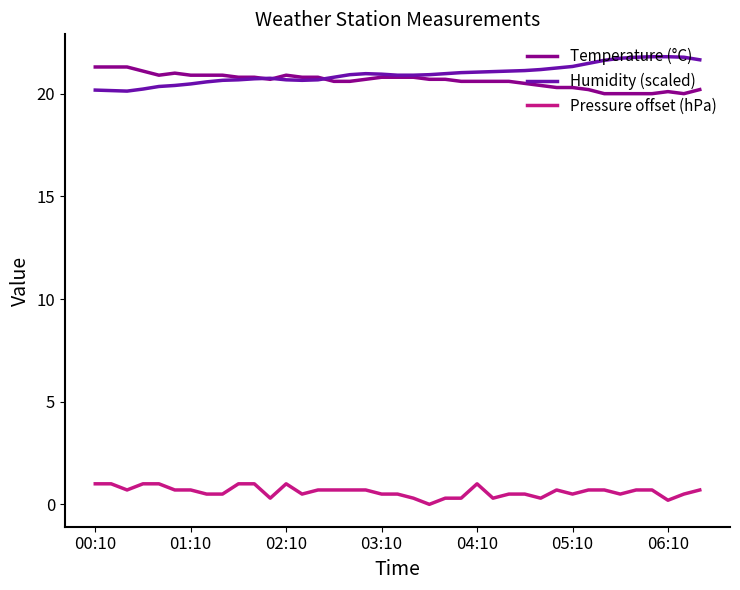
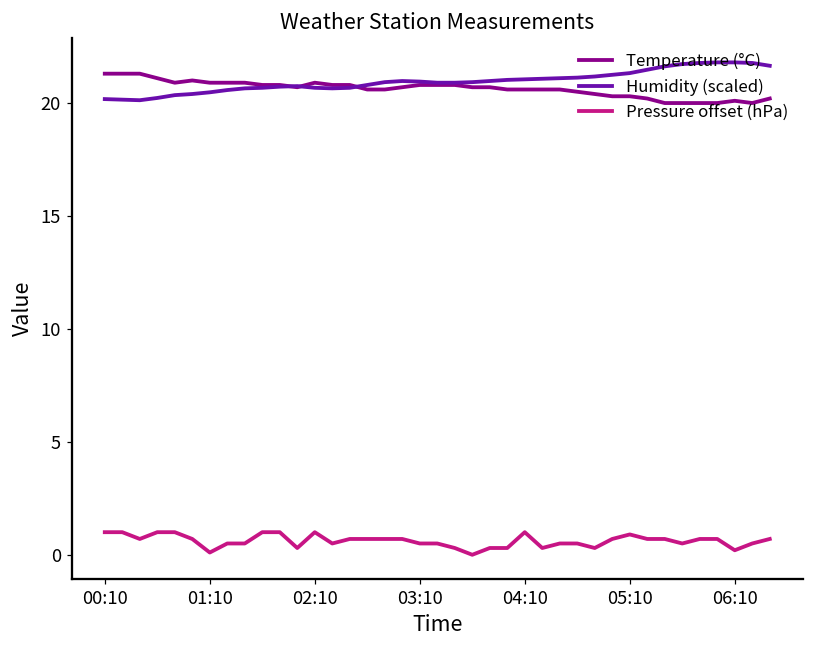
Pressure offset (hPa), 01:10: 0.7 -> 0.1
Pressure offset (hPa), 05:10: 0.5 -> 0.9
